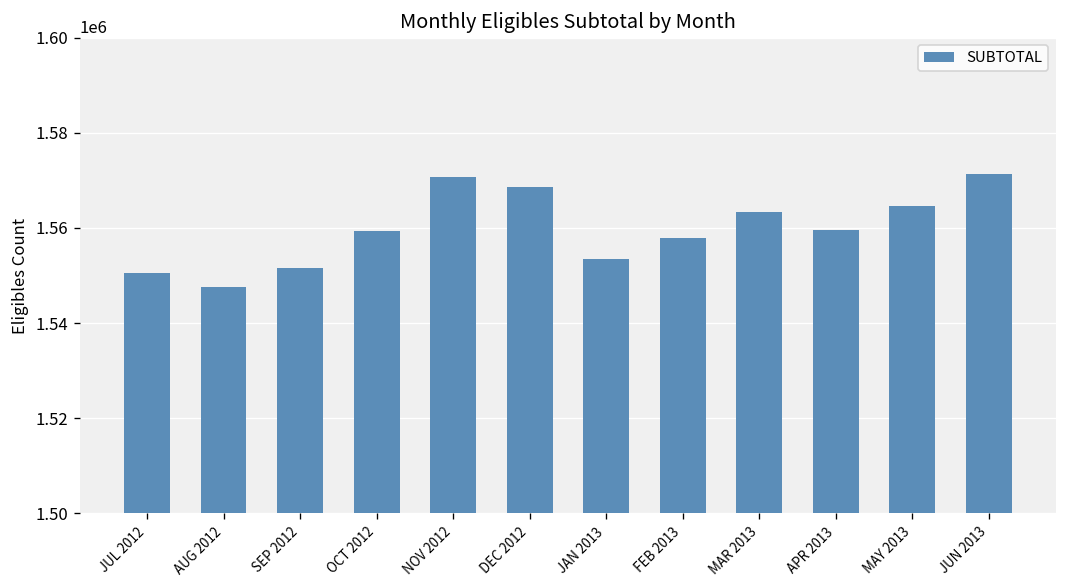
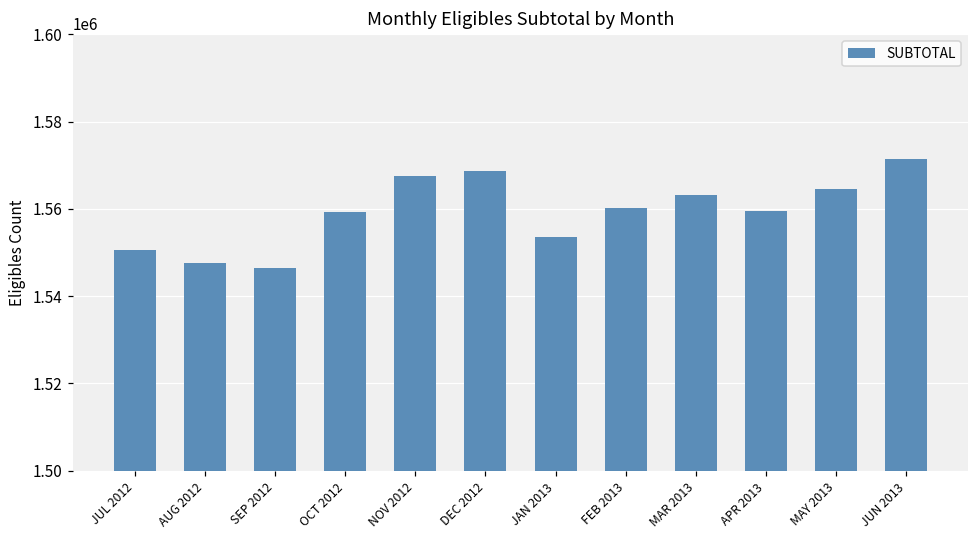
SEP 2012: 1552000 -> 1546000
NOV 2012: 1571000 -> 1568000
FEB 2013: 1558000 -> 1560000
